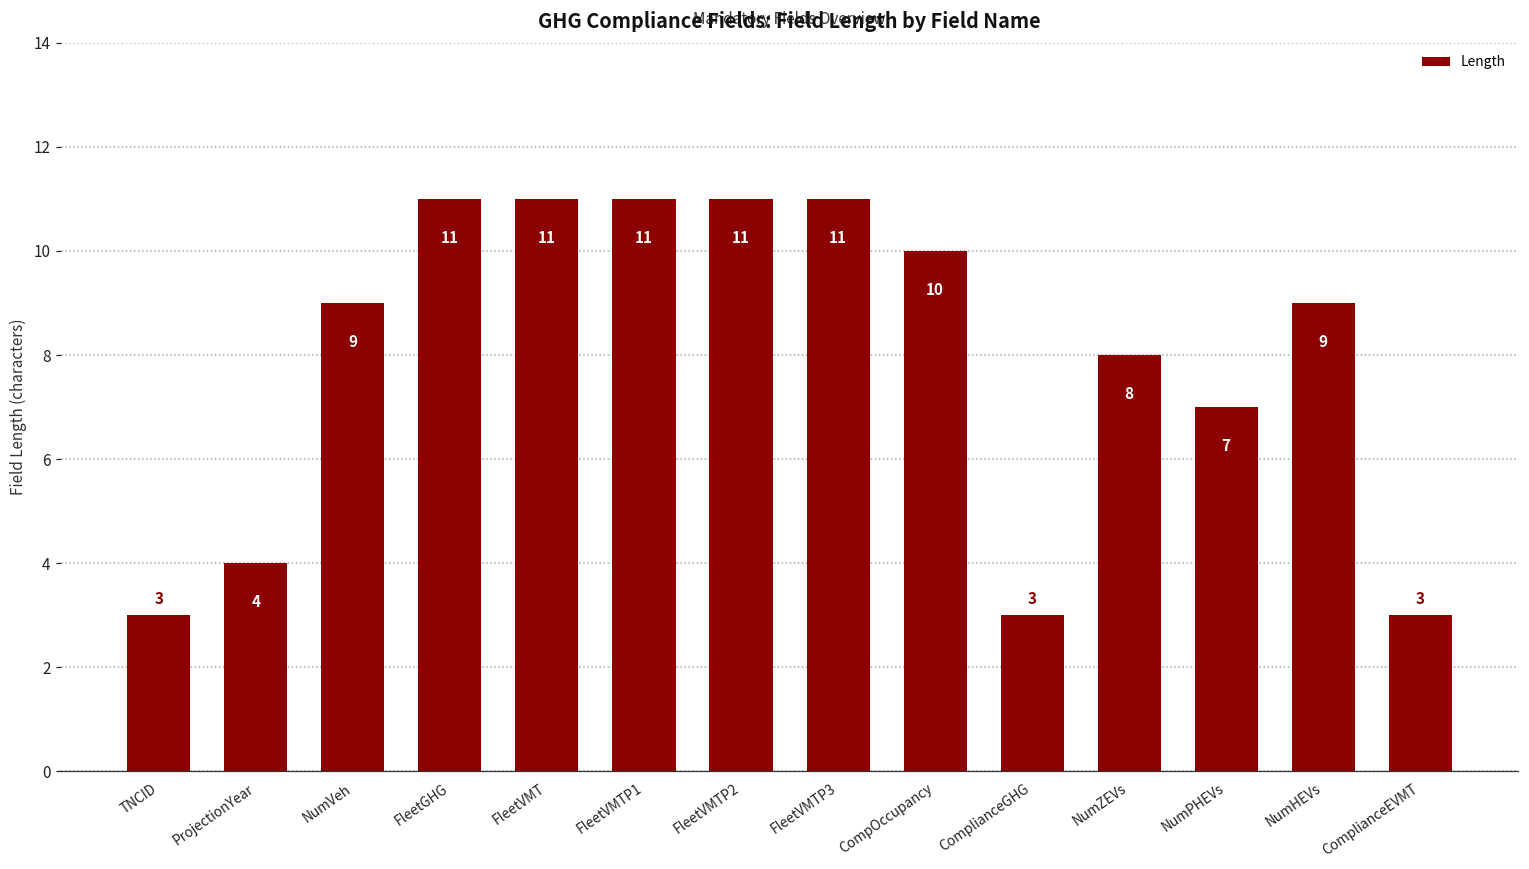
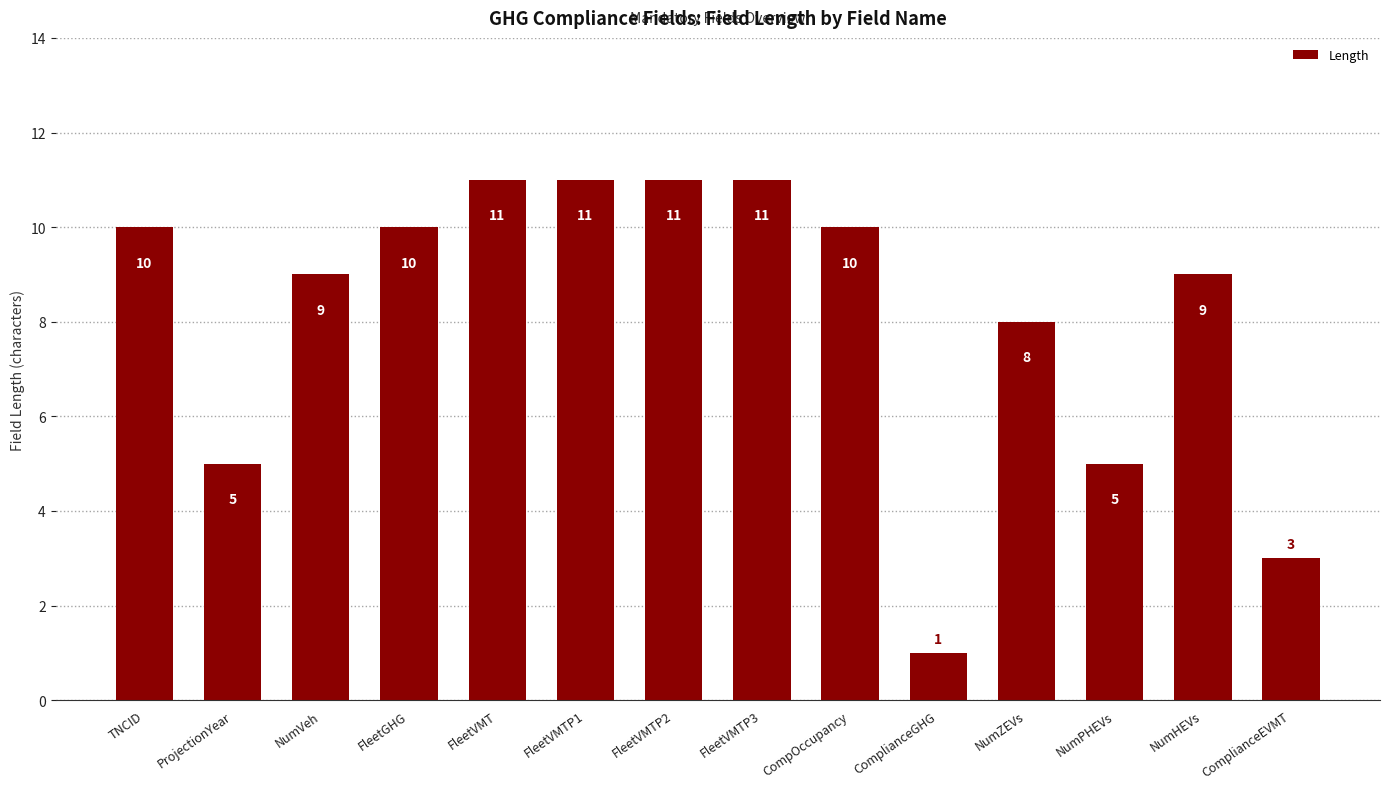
TNCID: 3 -> 10
ProjectionYear: 4 -> 5
FleetGHG: 11 -> 10
ComplianceGHG: 3 -> 1
NumPHEVs: 7 -> 5
